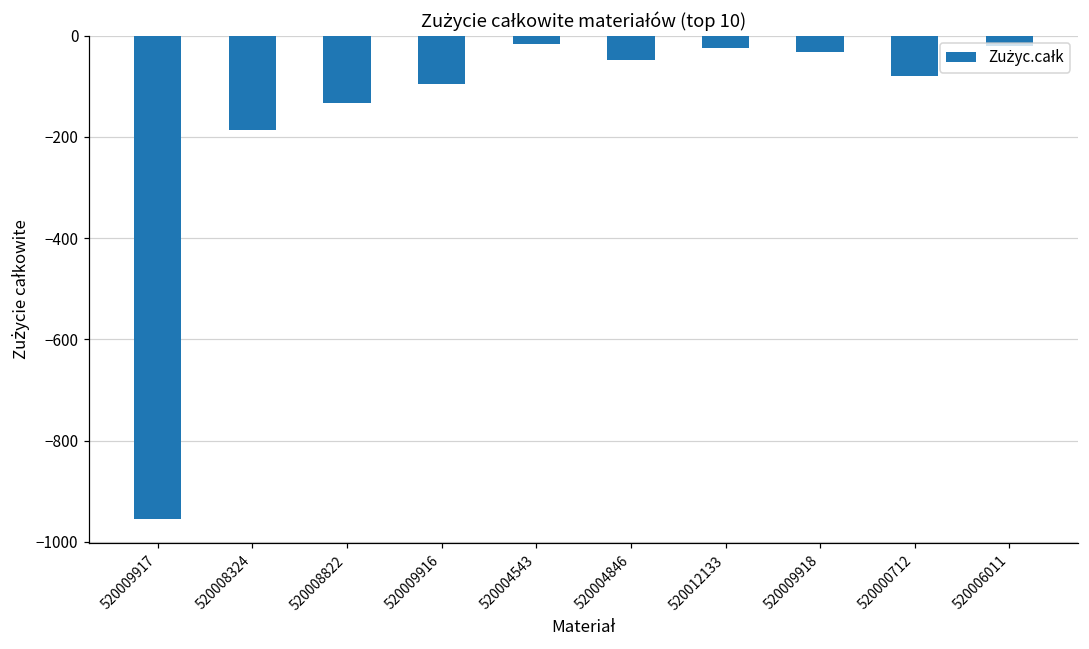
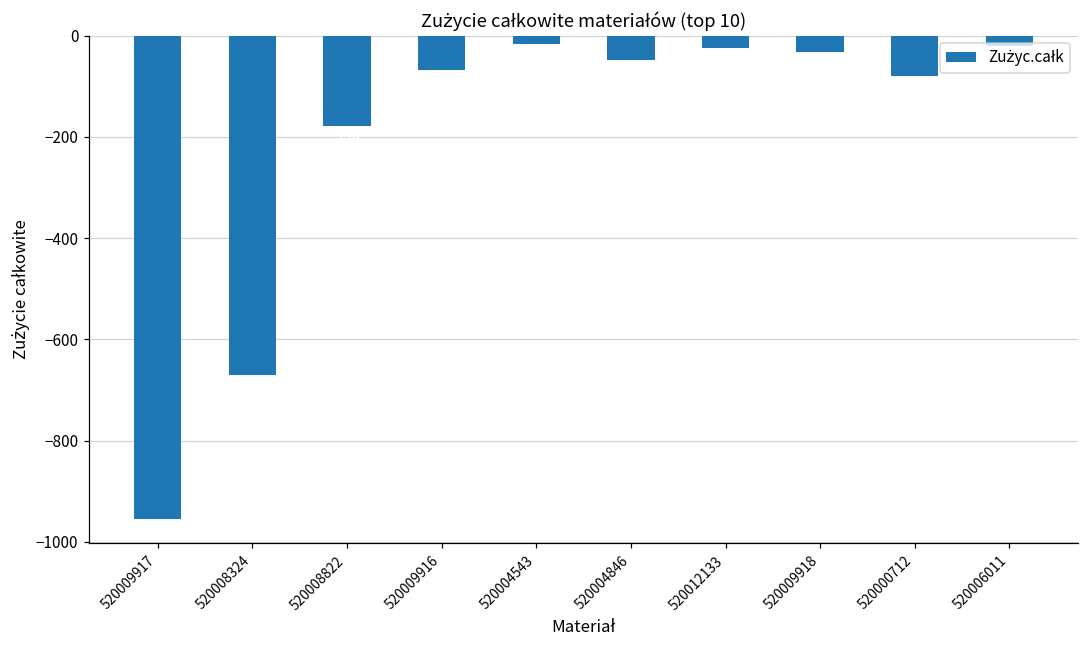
520008324: -190 -> -670
520008822: -130 -> -180
520009916: -100 -> -70
